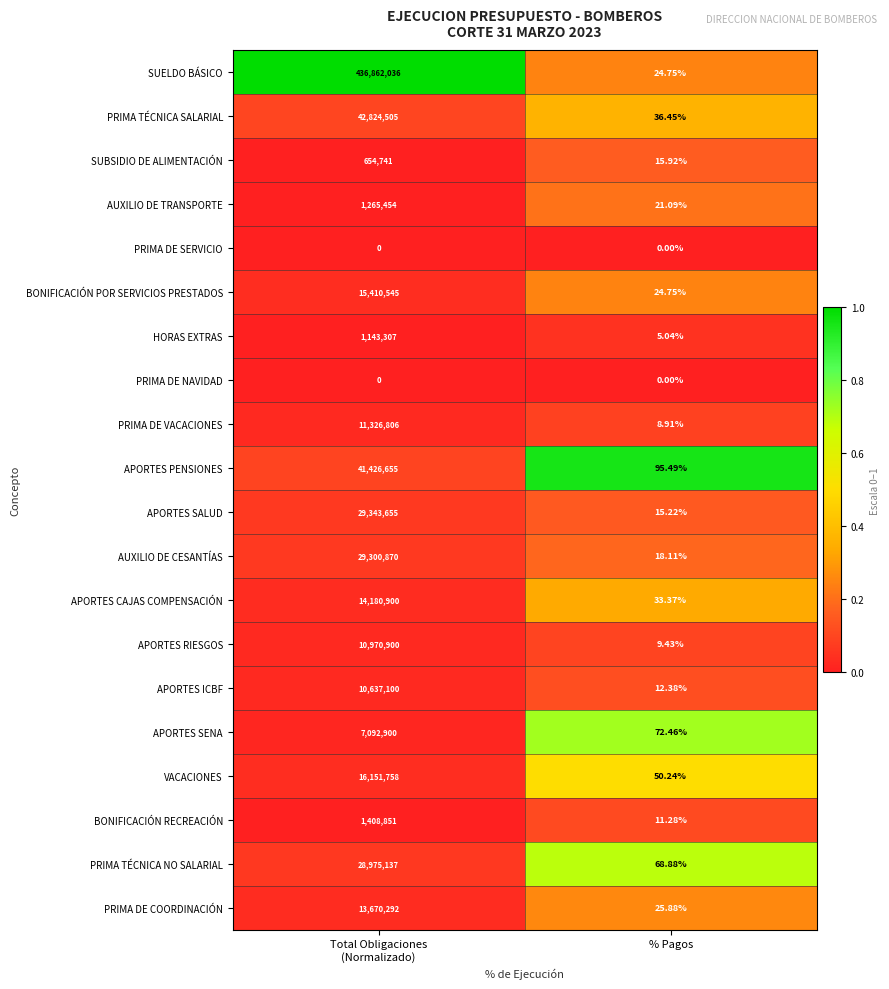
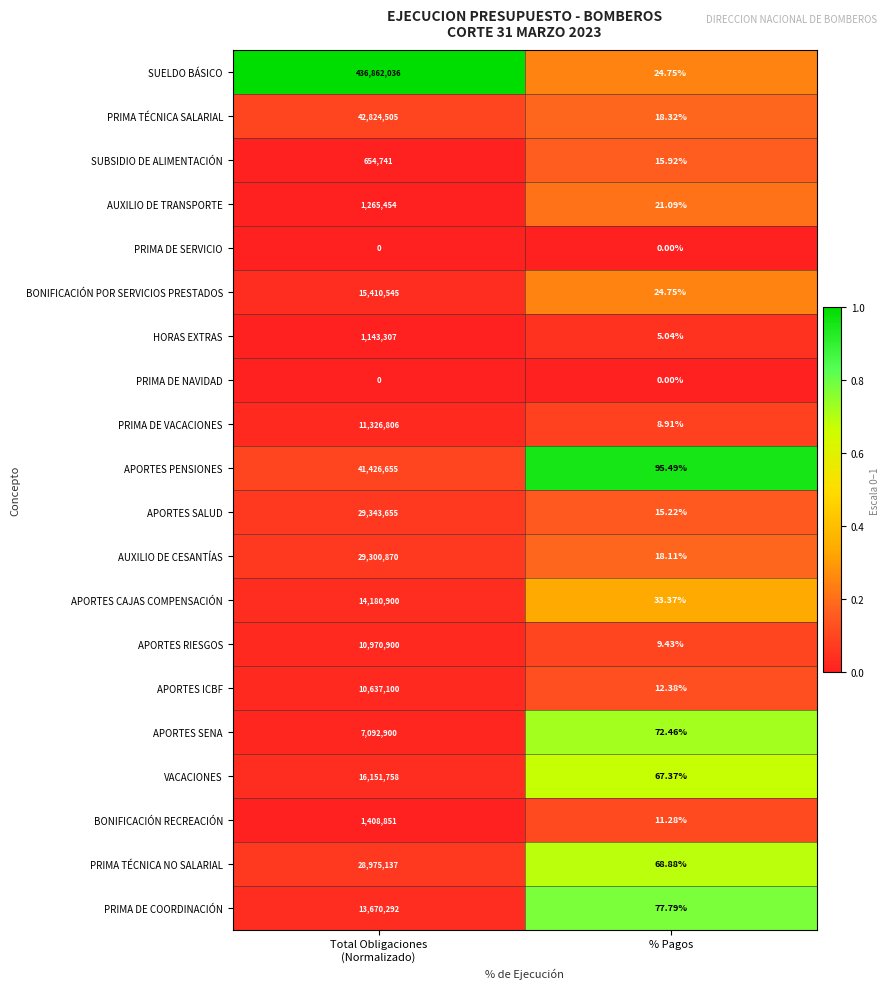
PRIMA TÉCNICA SALARIAL, % Pagos: 36.45% -> 18.32%
VACACIONES, % Pagos: 50.24% -> 67.37%
PRIMA DE COORDINACIÓN, % Pagos: 25.88% -> 77.79%
